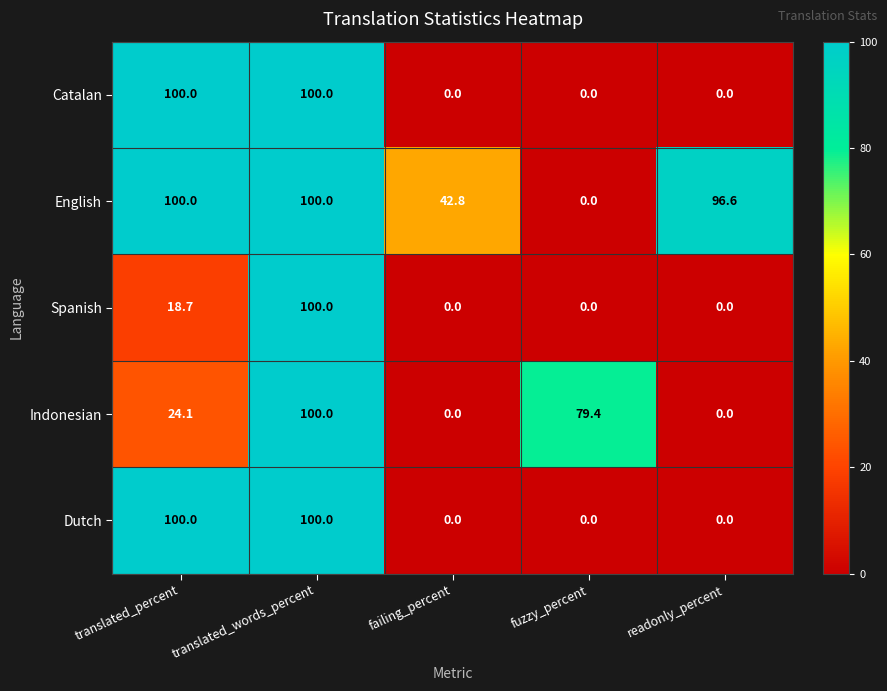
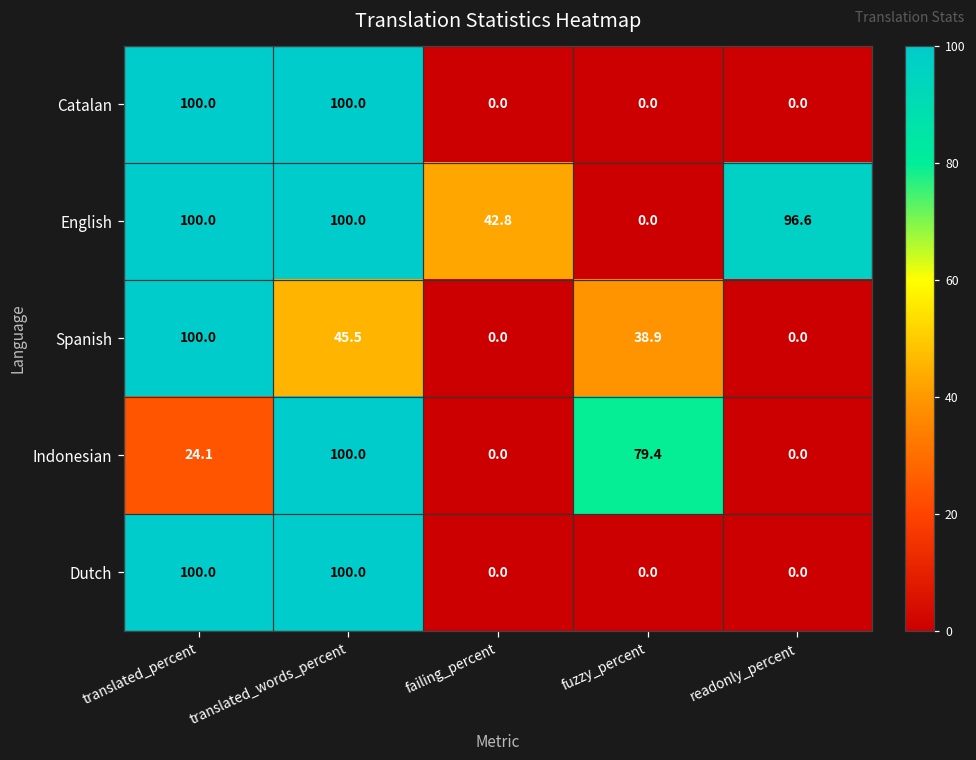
Spanish, translated_percent: 18.7 -> 100.0
Spanish, translated_words_percent: 100.0 -> 45.5
Spanish, fuzzy_percent: 0.0 -> 38.9
